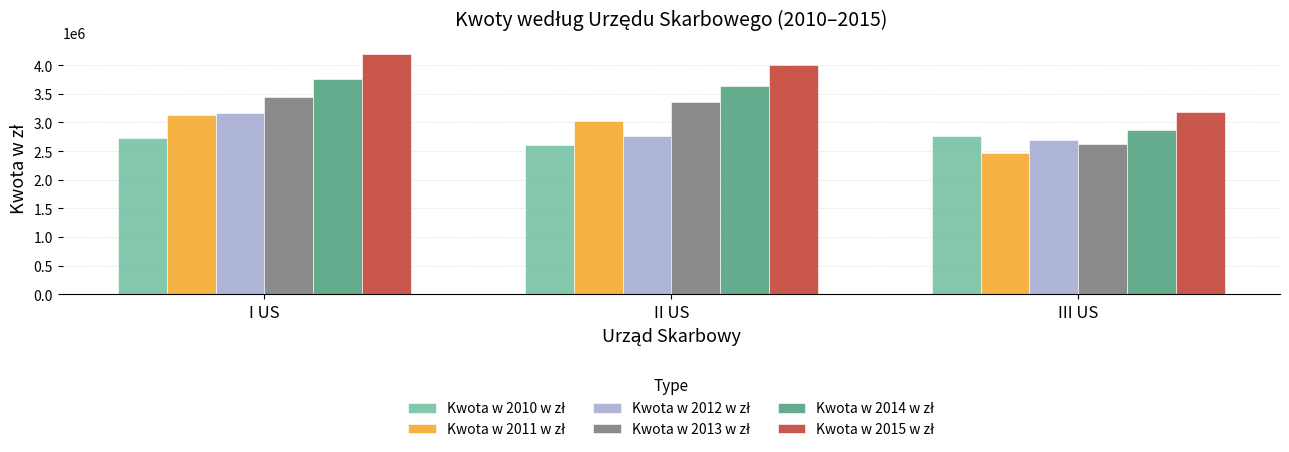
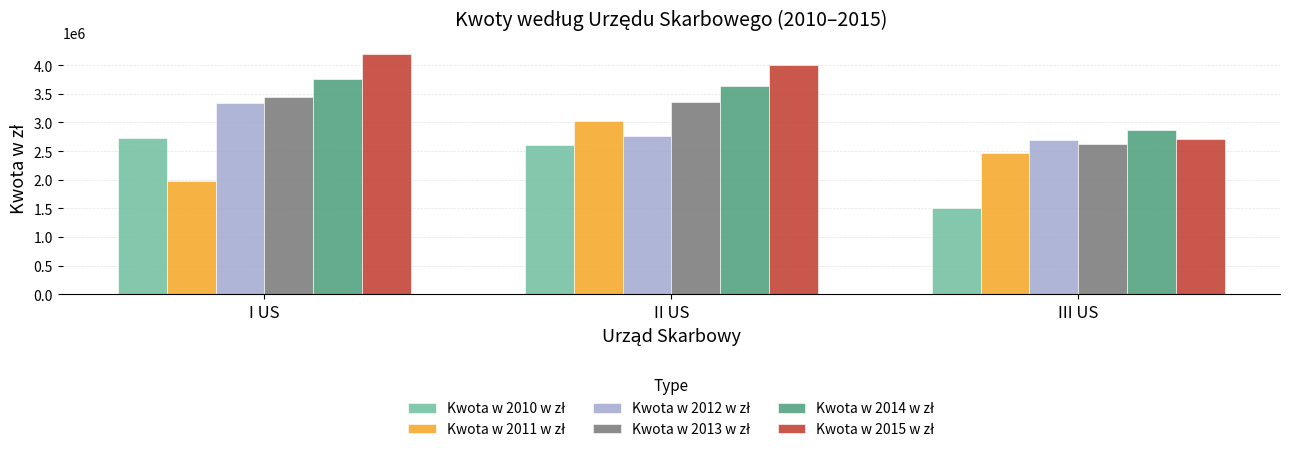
Kwota w 2011 w zł, I US: 3100000 -> 2000000
Kwota w 2012 w zł, I US: 3200000 -> 3300000
Kwota w 2010 w zł, III US: 2800000 -> 1500000
Kwota w 2015 w zł, III US: 3200000 -> 2700000
